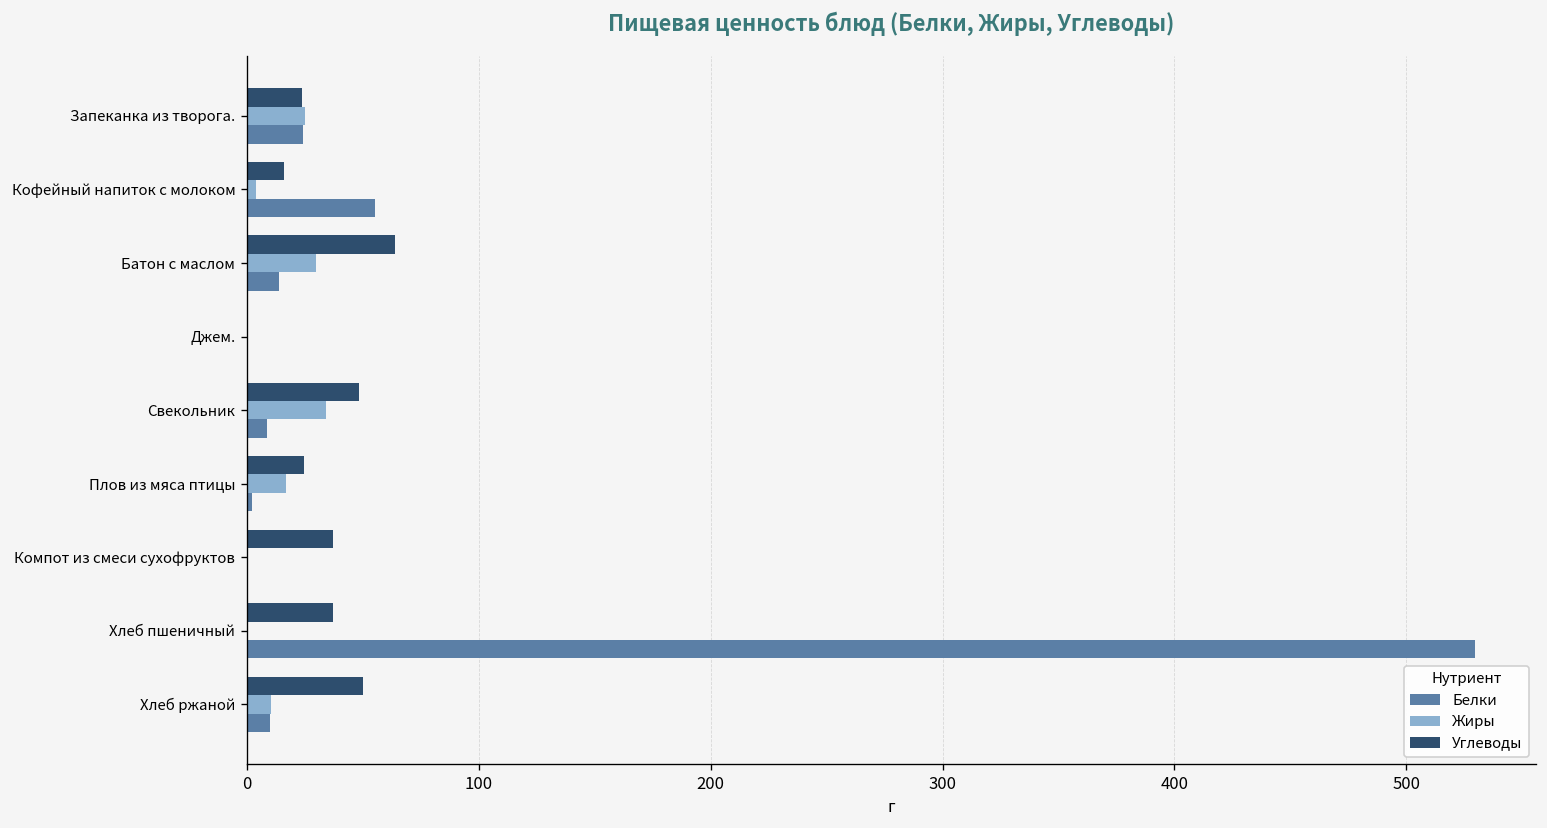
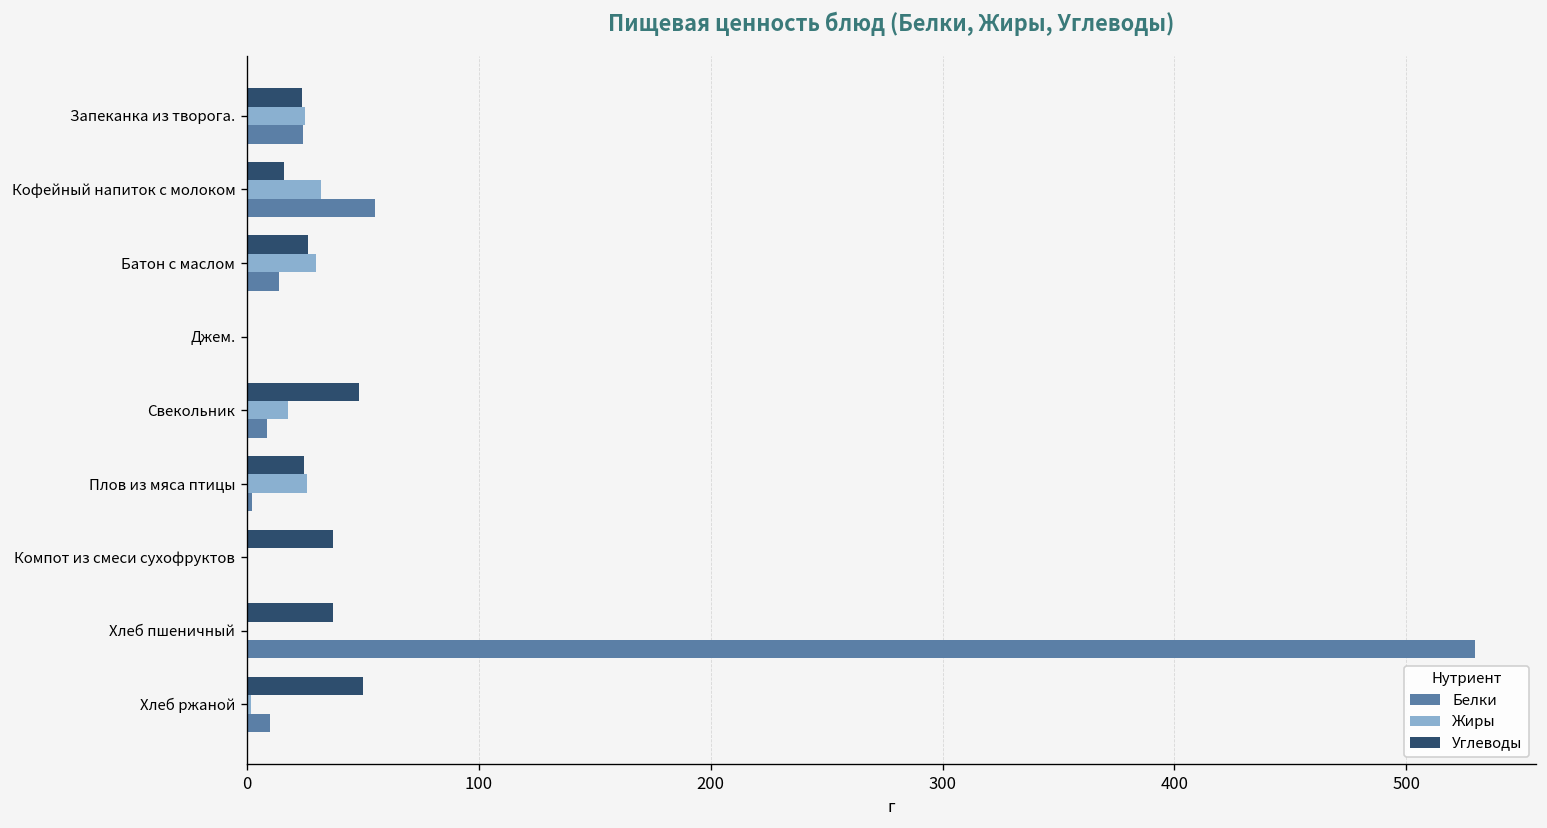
Жиры, Кофейный напиток с молоком: 4 -> 32
Углеводы, Батон с маслом: 64 -> 26
Жиры, Свекольник: 34 -> 18
Жиры, Плов из мяса птицы: 17 -> 26
Жиры, Хлеб ржаной: 10 -> 2
